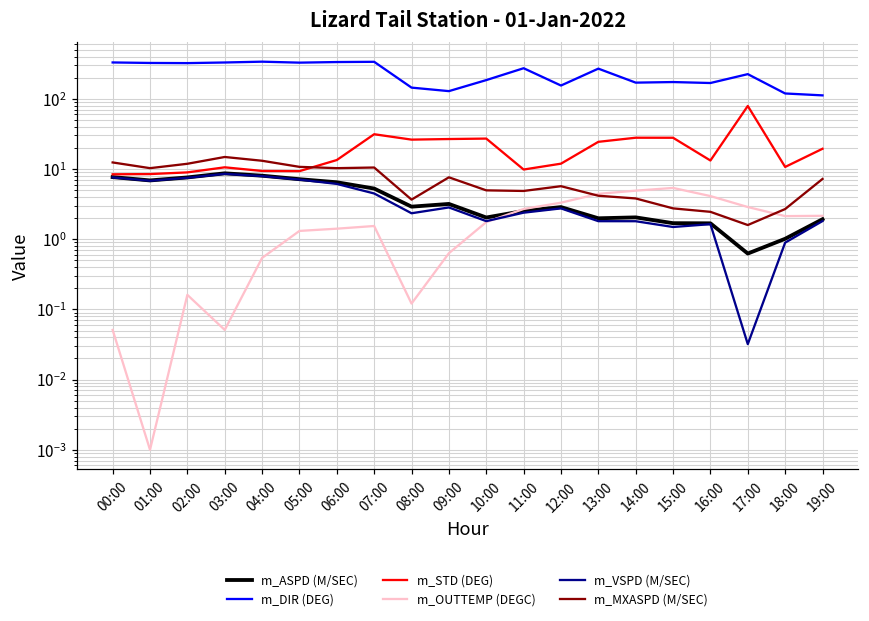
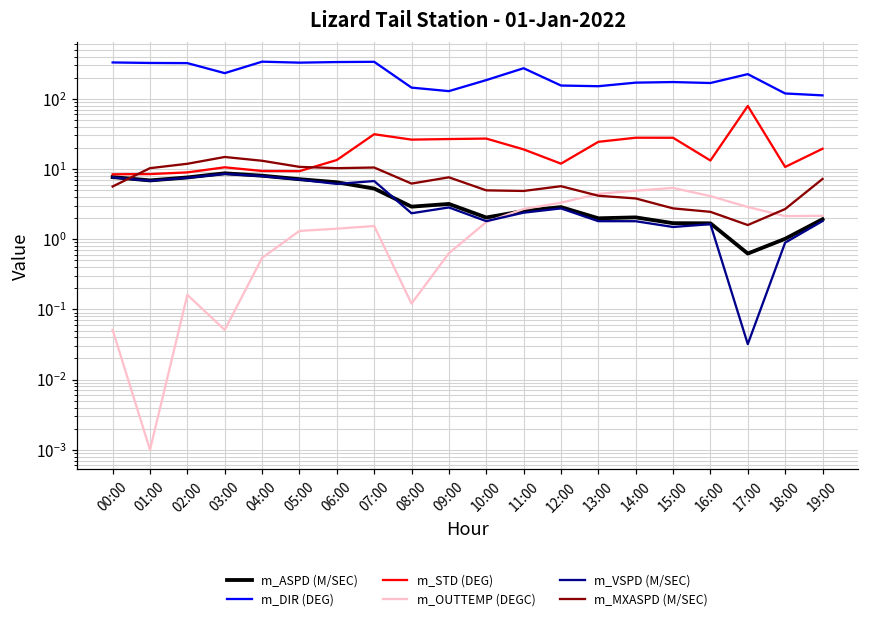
m_MXASPD (M/SEC), 00:00: 12 -> 6
m_DIR (DEG), 03:00: 300 -> 230
m_VSPD (M/SEC), 07:00: 4 -> 7
m_MXASPD (M/SEC), 08:00: 4 -> 6
m_STD (DEG), 11:00: 10 -> 19
m_DIR (DEG), 13:00: 270 -> 150
